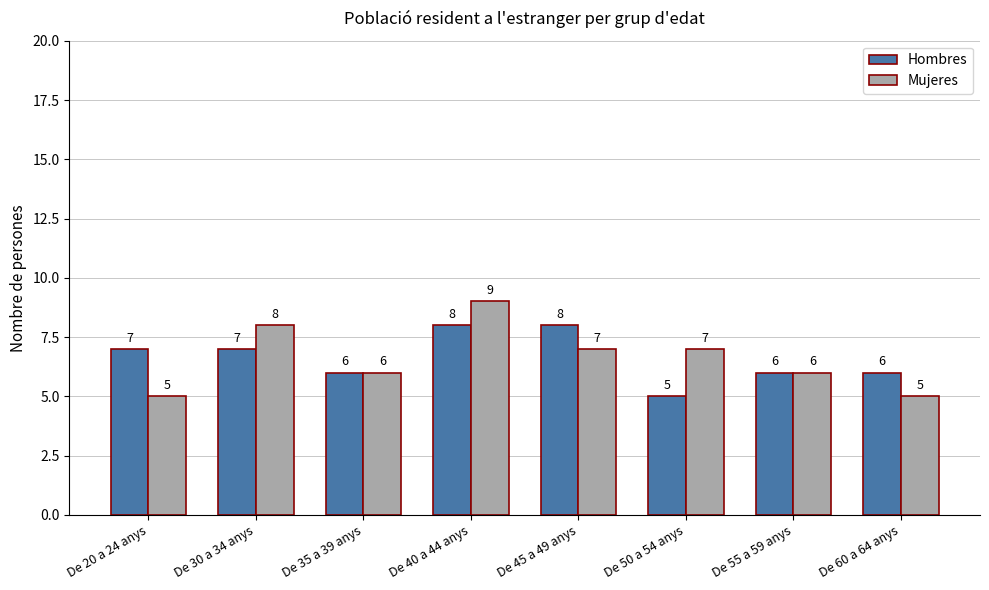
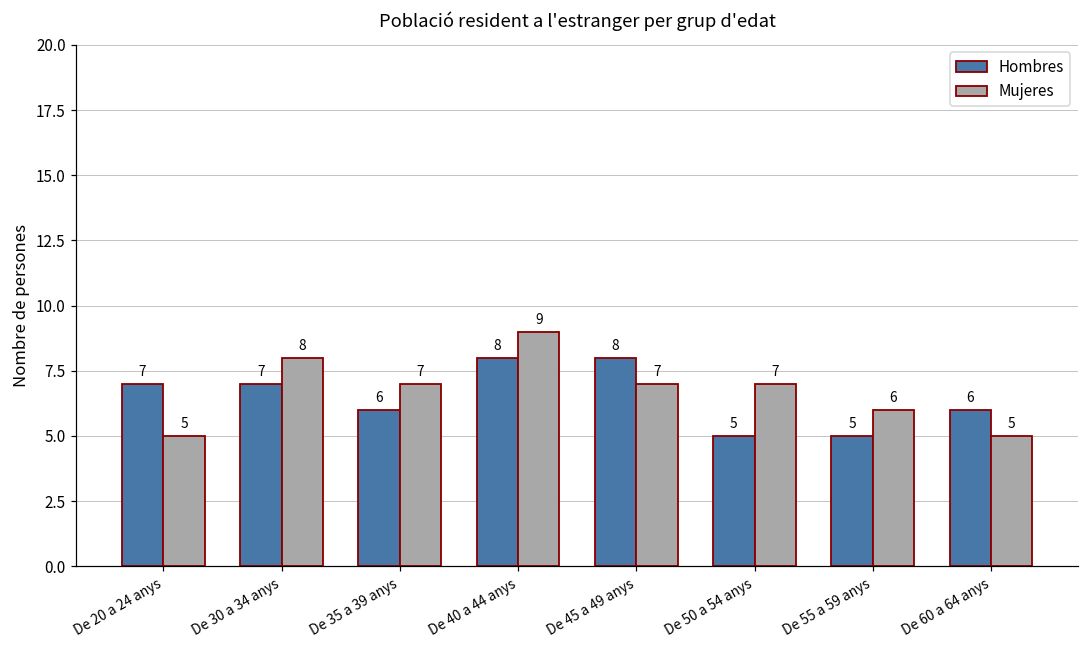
Mujeres, De 35 a 39 anys: 6 -> 7
Hombres, De 55 a 59 anys: 6 -> 5
